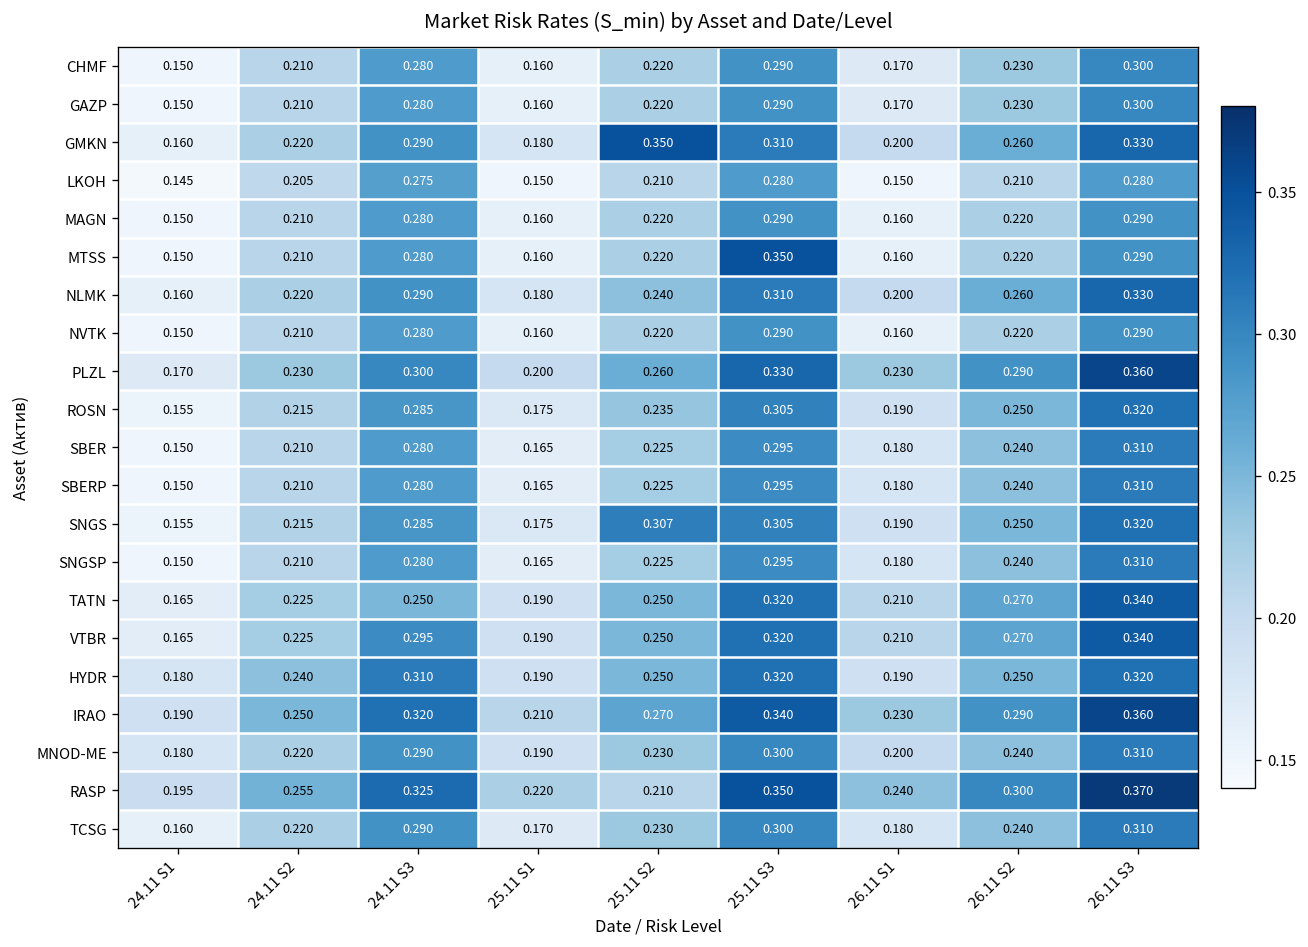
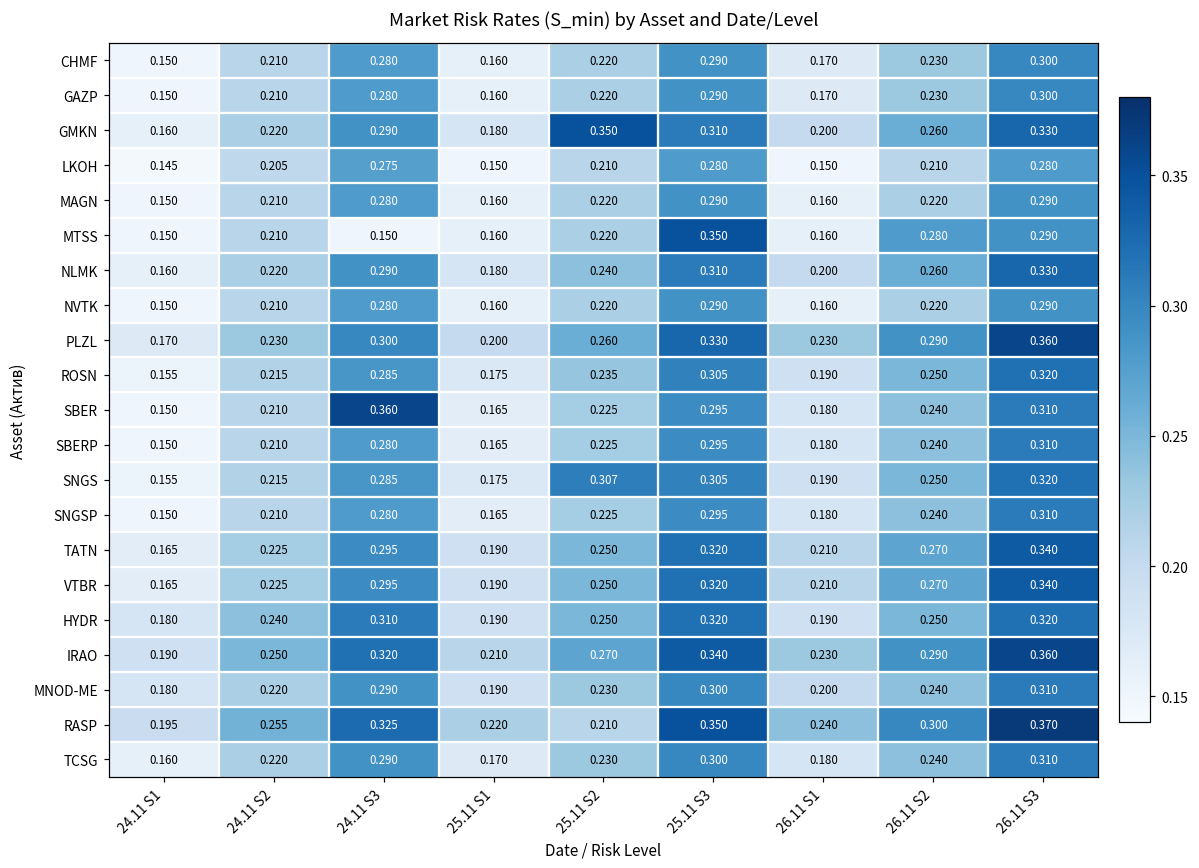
MTSS, 24.11 S3: 0.280 -> 0.150
MTSS, 26.11 S2: 0.220 -> 0.280
SBER, 24.11 S3: 0.280 -> 0.360
TATN, 24.11 S3: 0.250 -> 0.295
